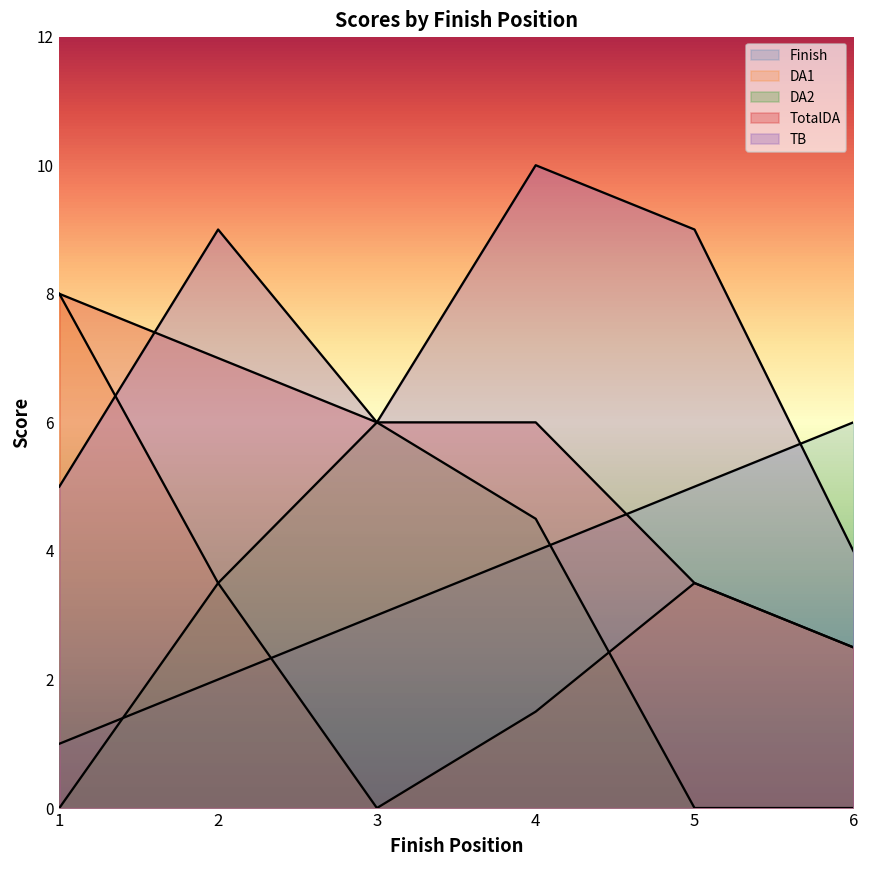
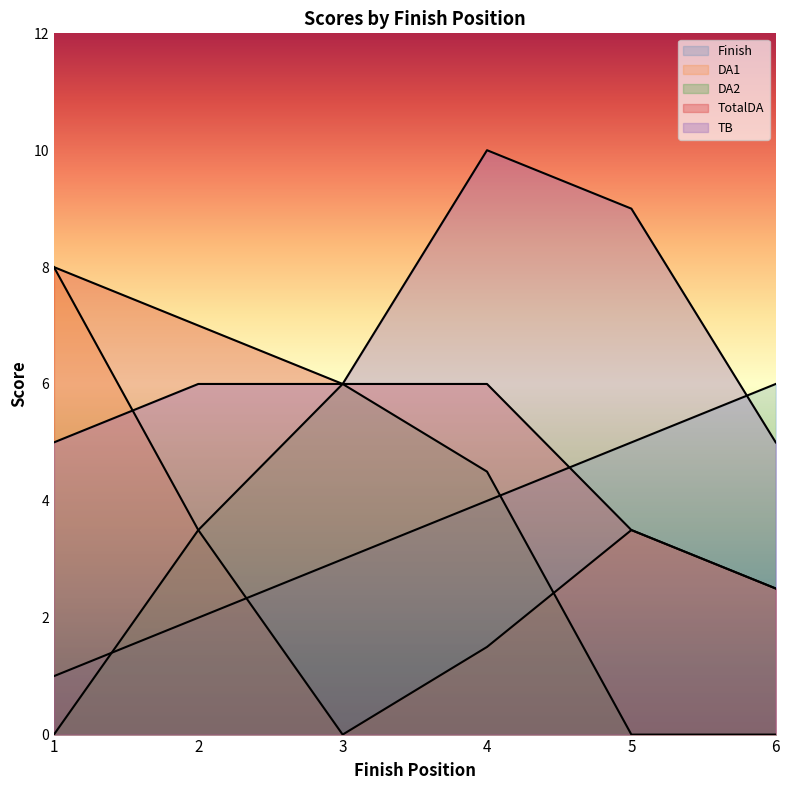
TB, 2: 9 -> 6
TB, 6: 4 -> 5
